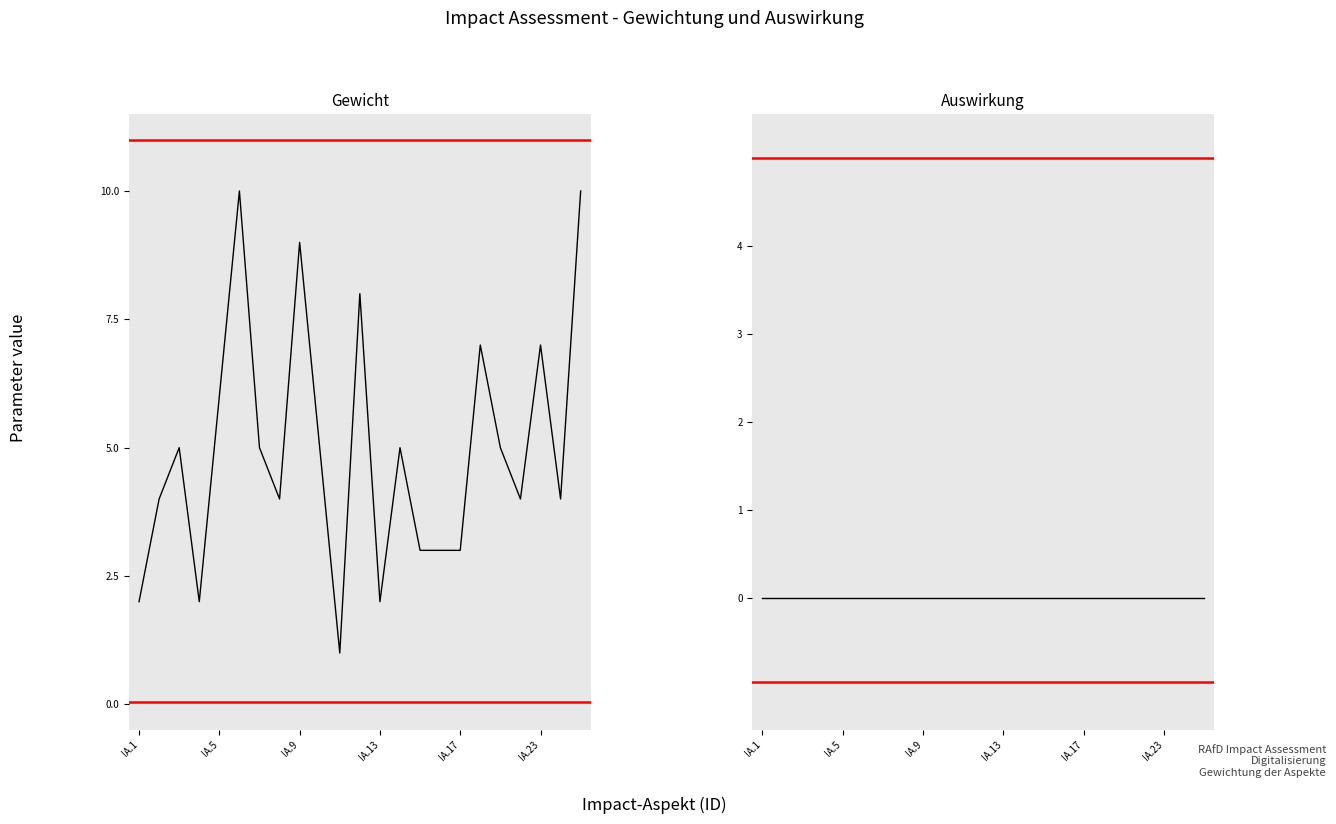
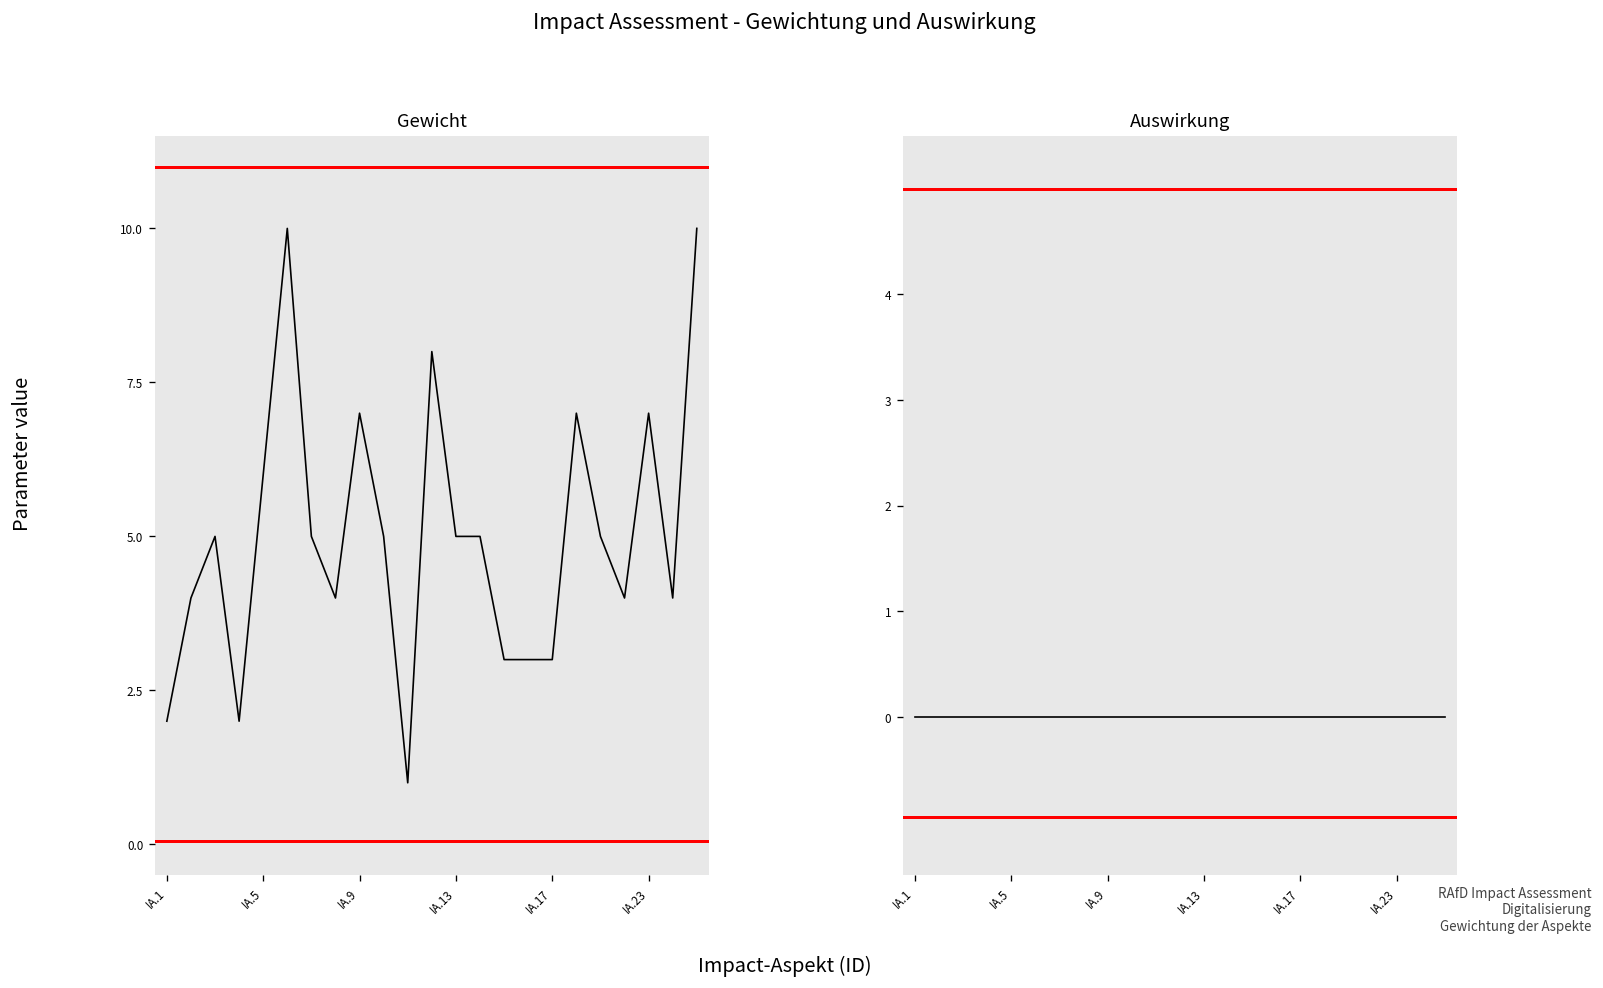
Gewicht, IA.9: 9 -> 7
Gewicht, IA.13: 2 -> 5
